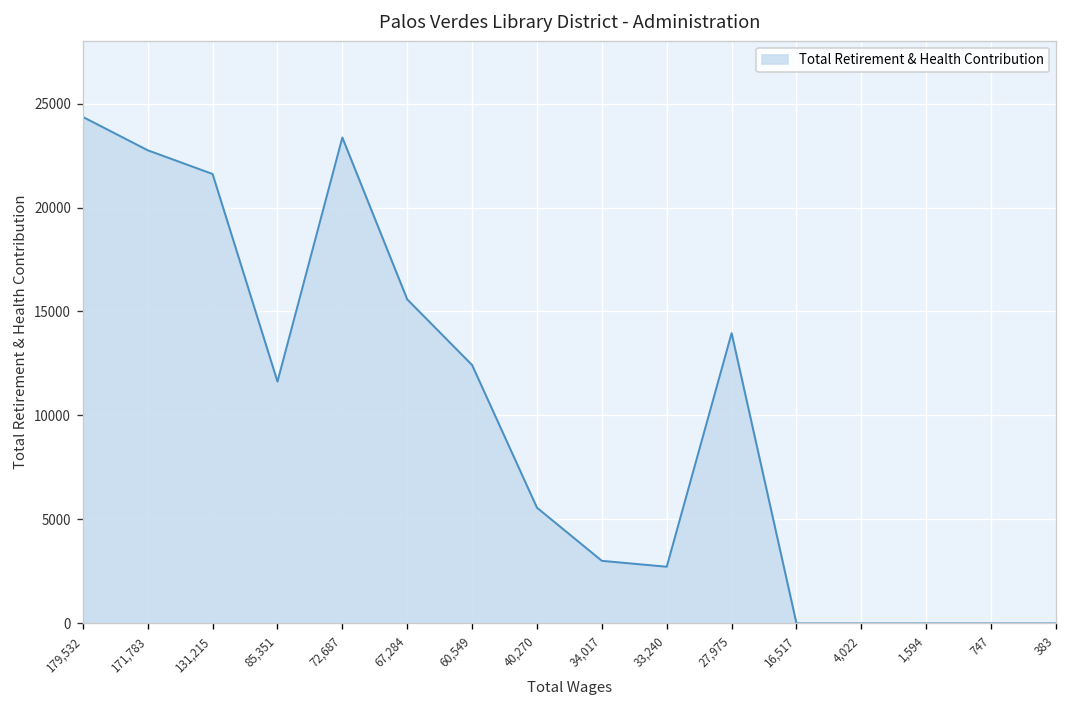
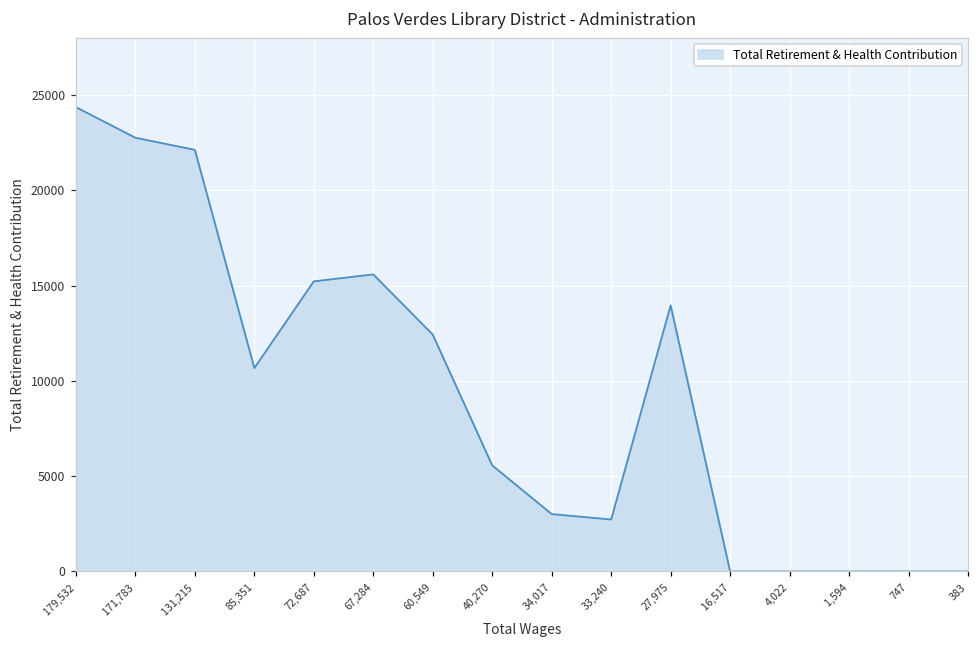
131,215: 21600 -> 22100
85,351: 11600 -> 10700
72,687: 23400 -> 15200
